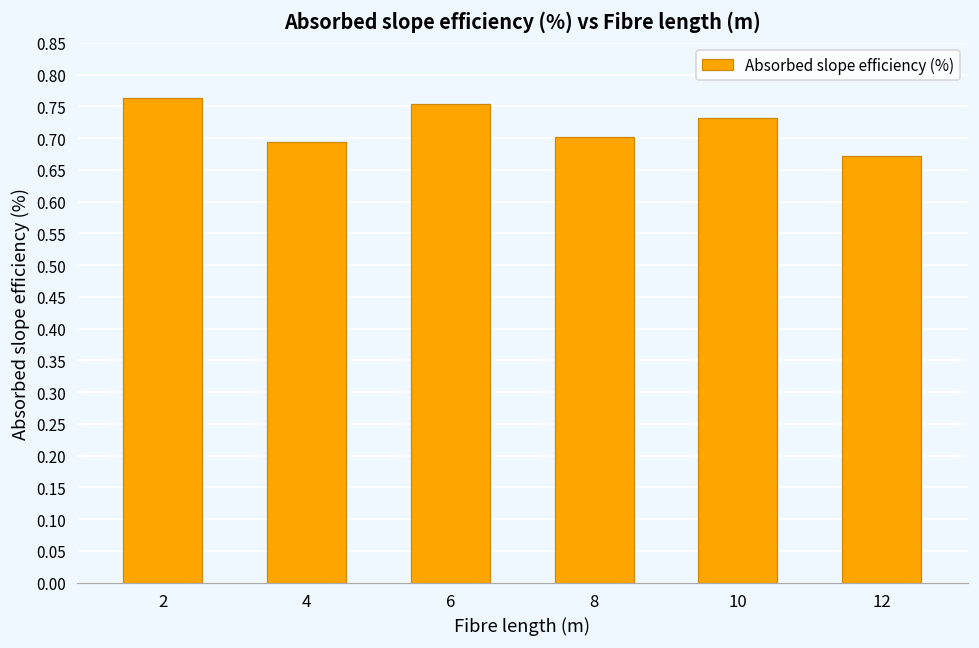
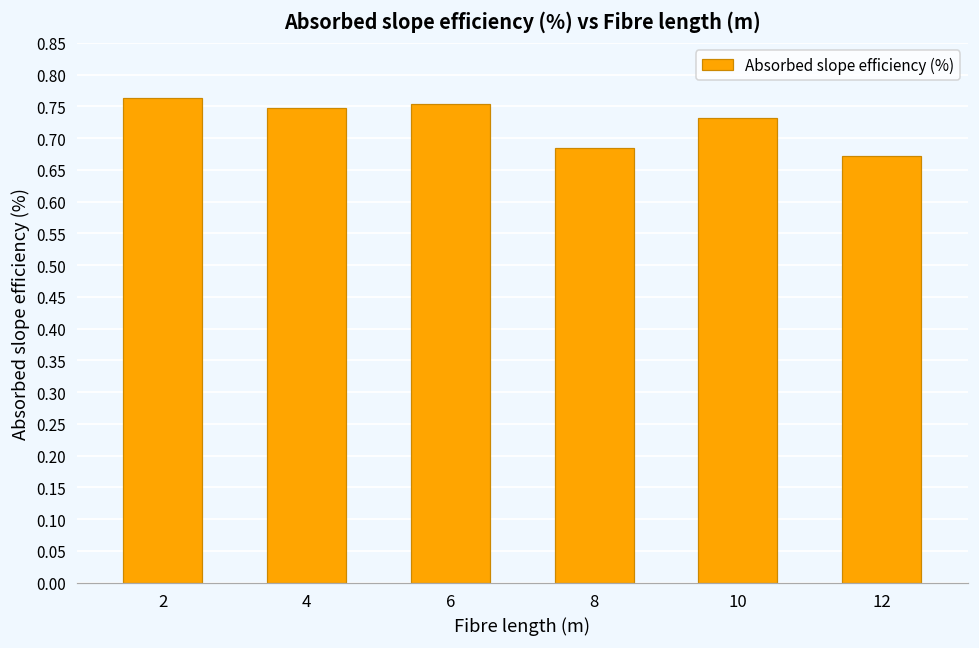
4: 0.69 -> 0.75
8: 0.70 -> 0.69
